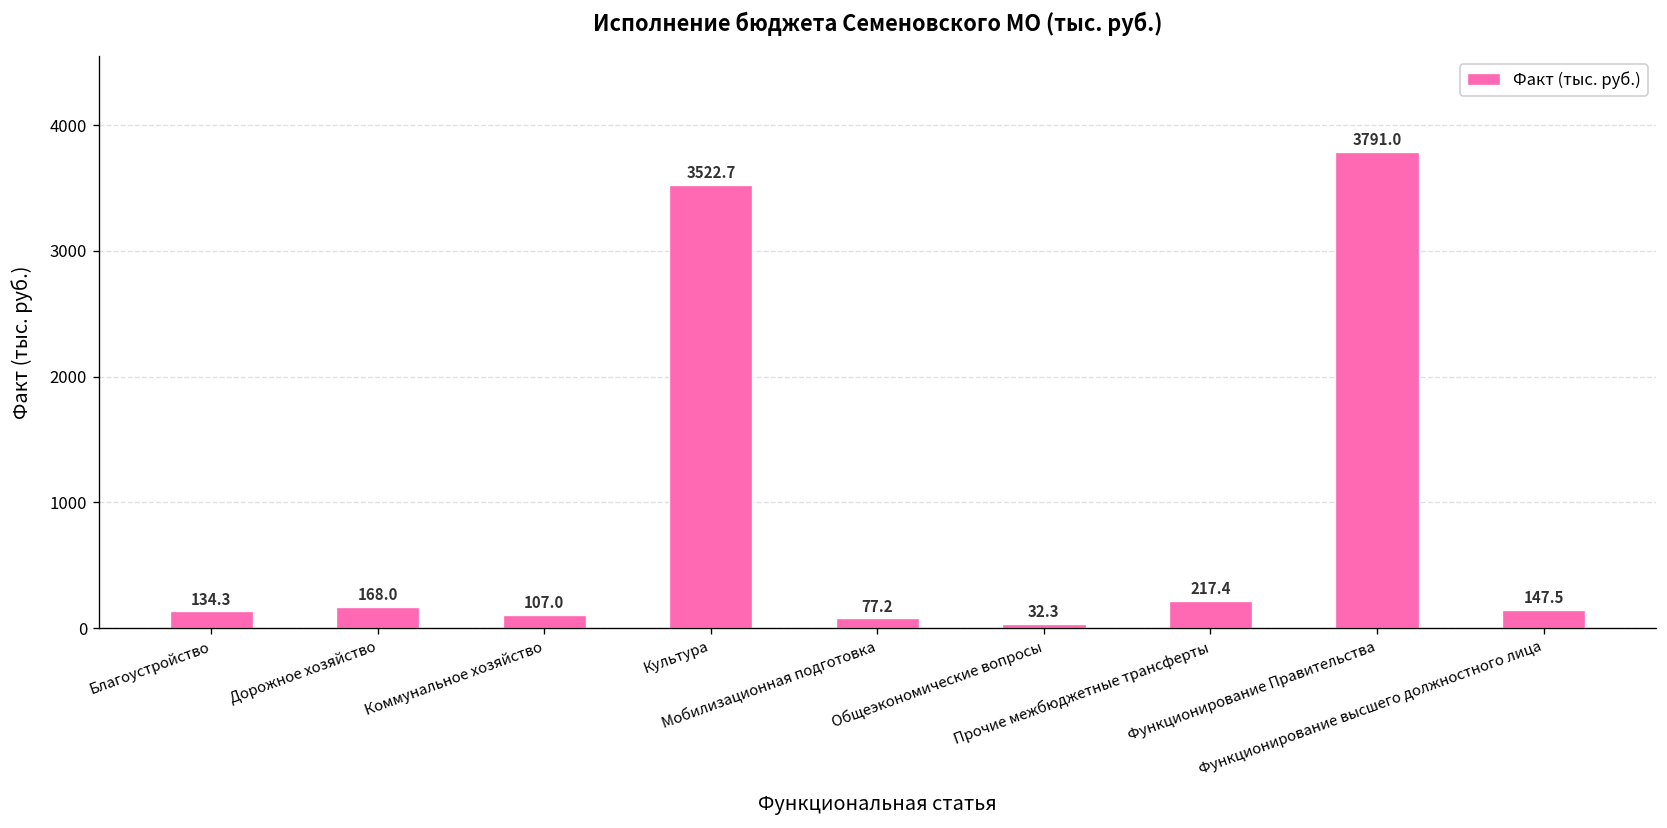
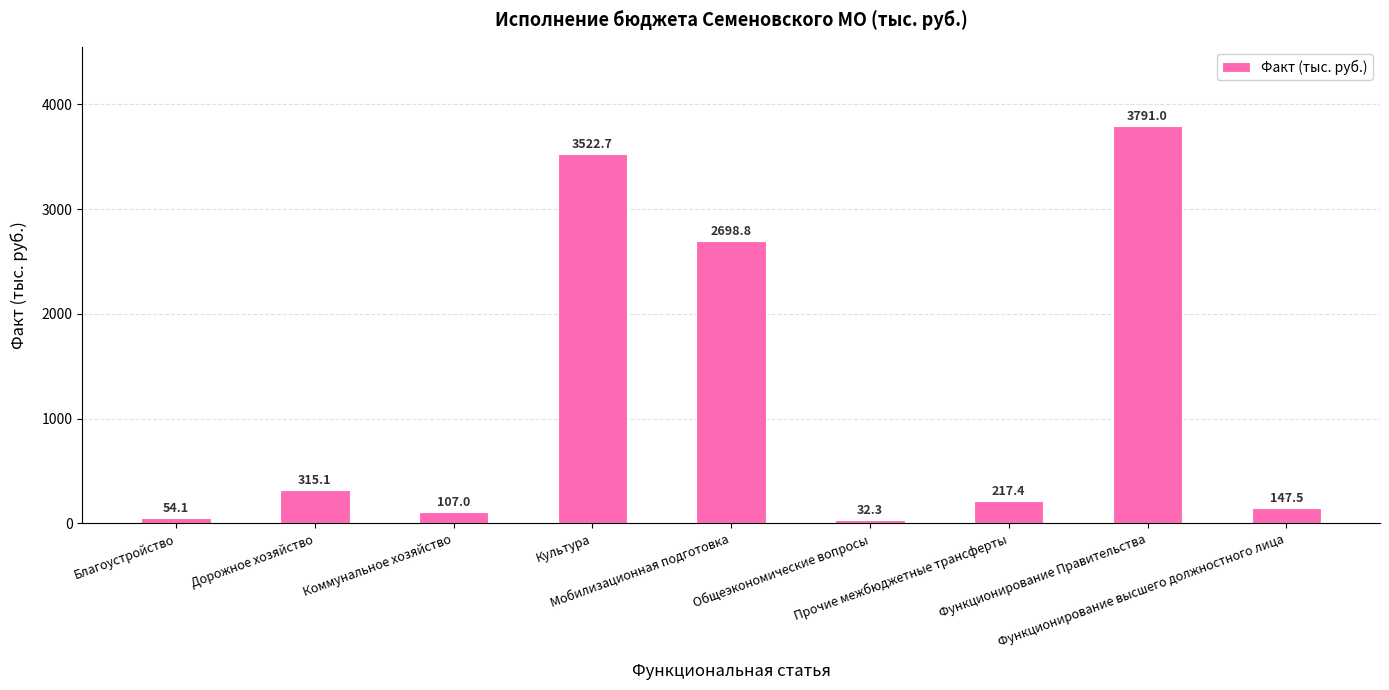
Благоустройство: 134.3 -> 54.1
Дорожное хозяйство: 168.0 -> 315.1
Мобилизационная подготовка: 77.2 -> 2698.8
